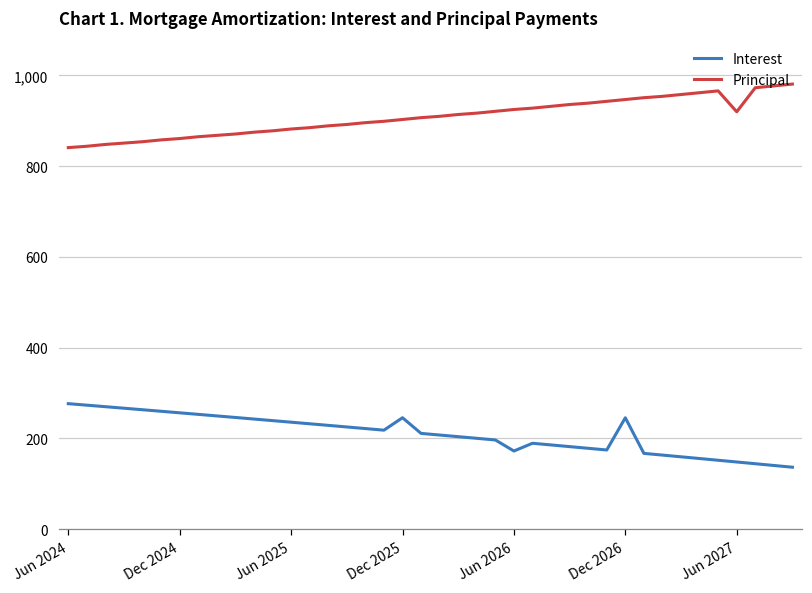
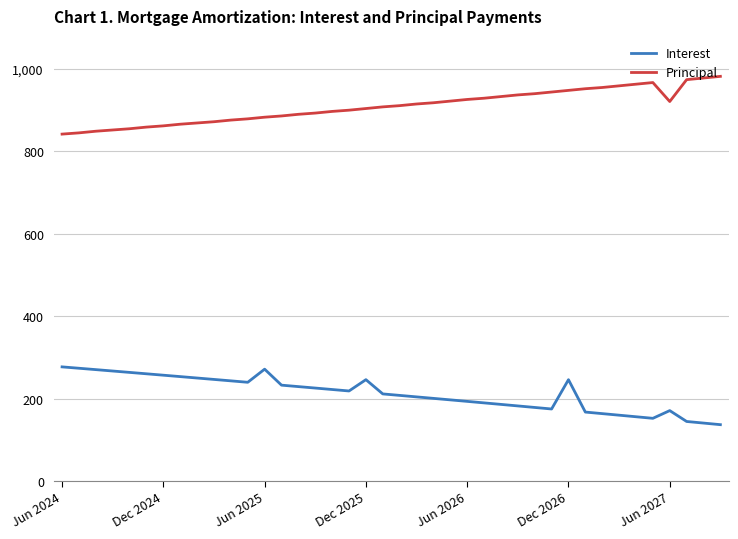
Interest, Jun 2025: 240 -> 270
Interest, Jun 2026: 170 -> 190
Interest, Jun 2027: 150 -> 170
